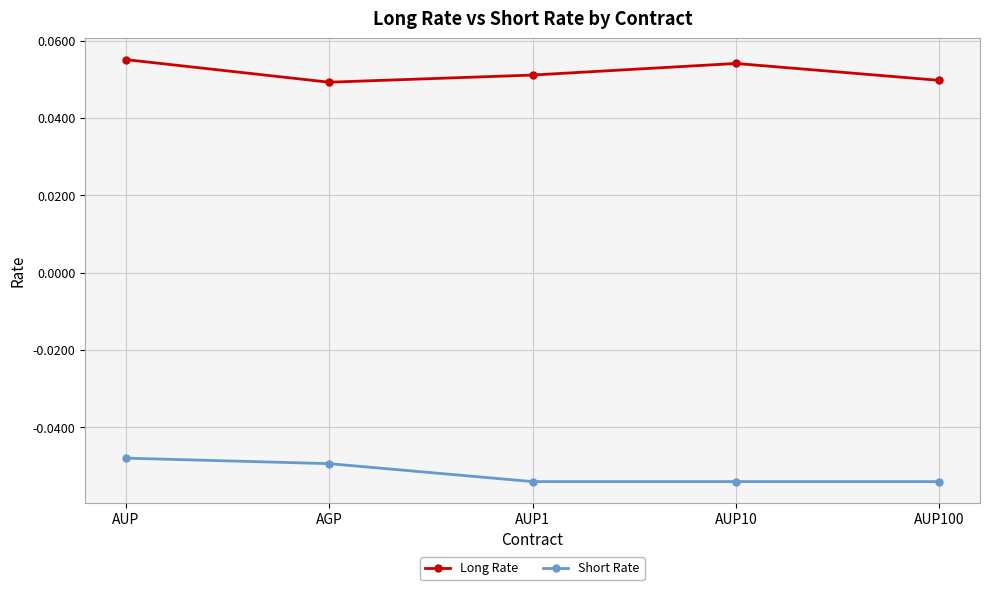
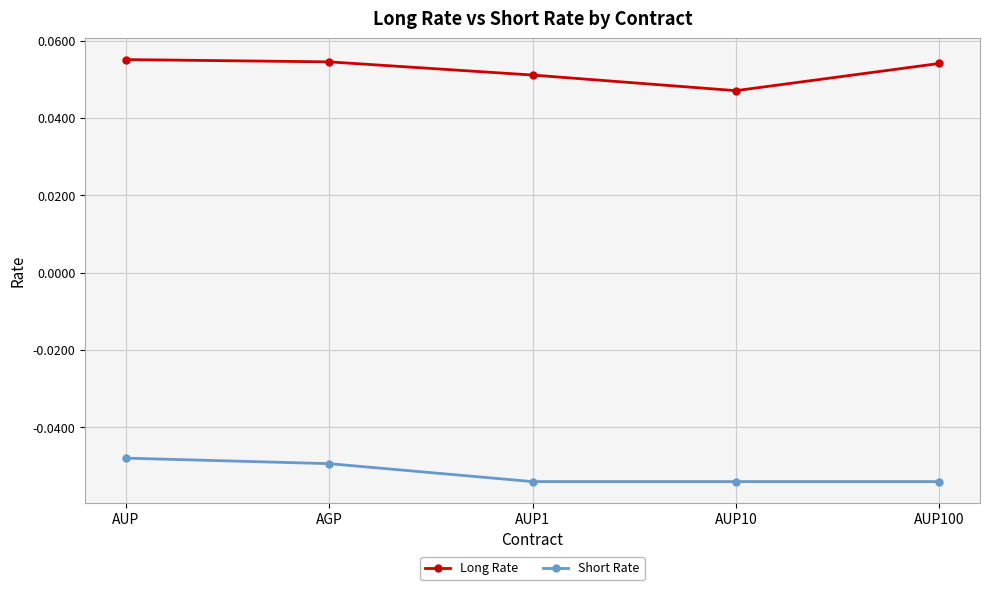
Long Rate, AGP: 0.049 -> 0.054
Long Rate, AUP10: 0.054 -> 0.047
Long Rate, AUP100: 0.050 -> 0.054
